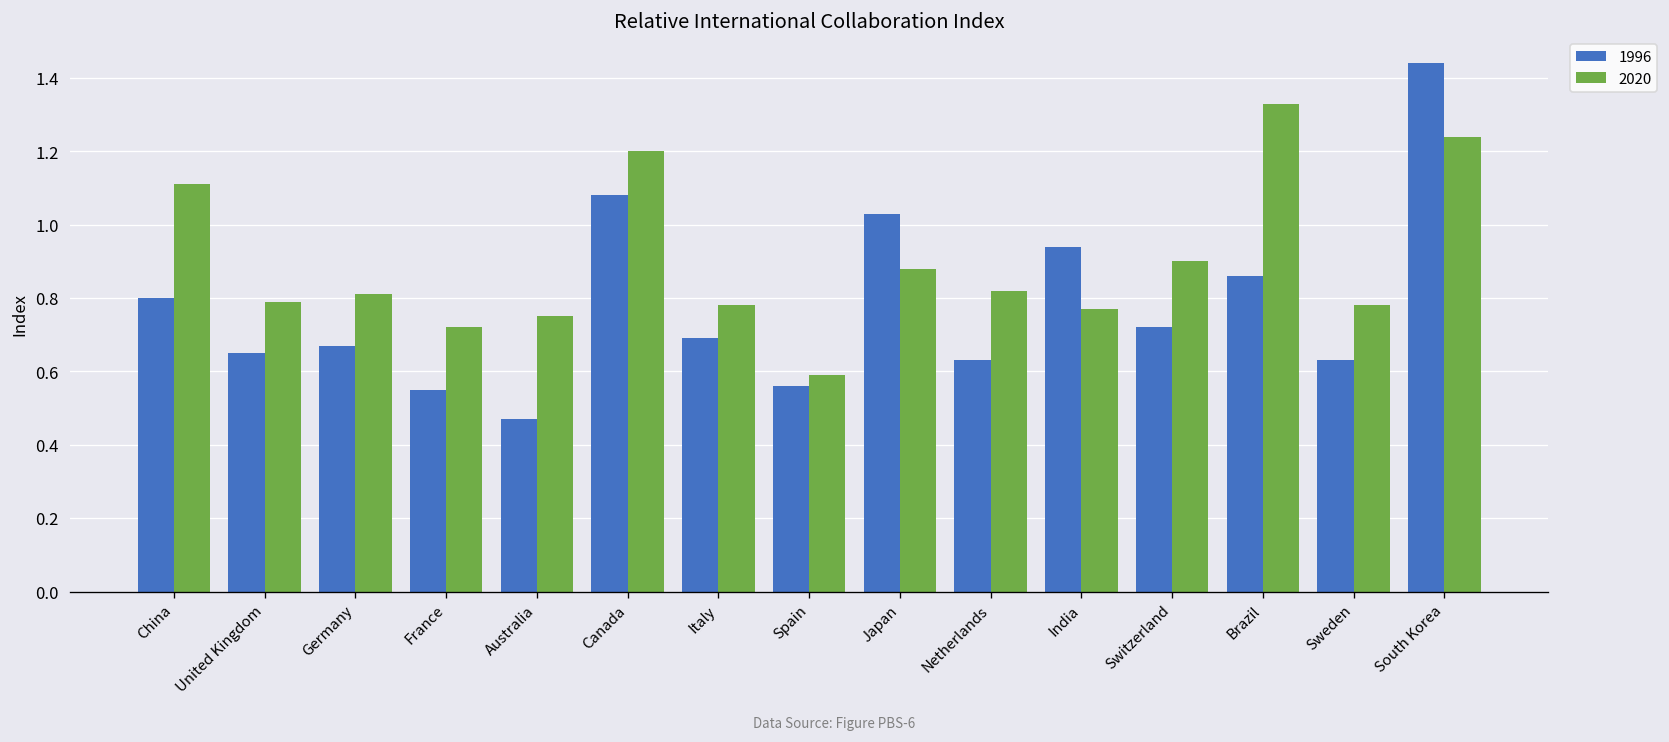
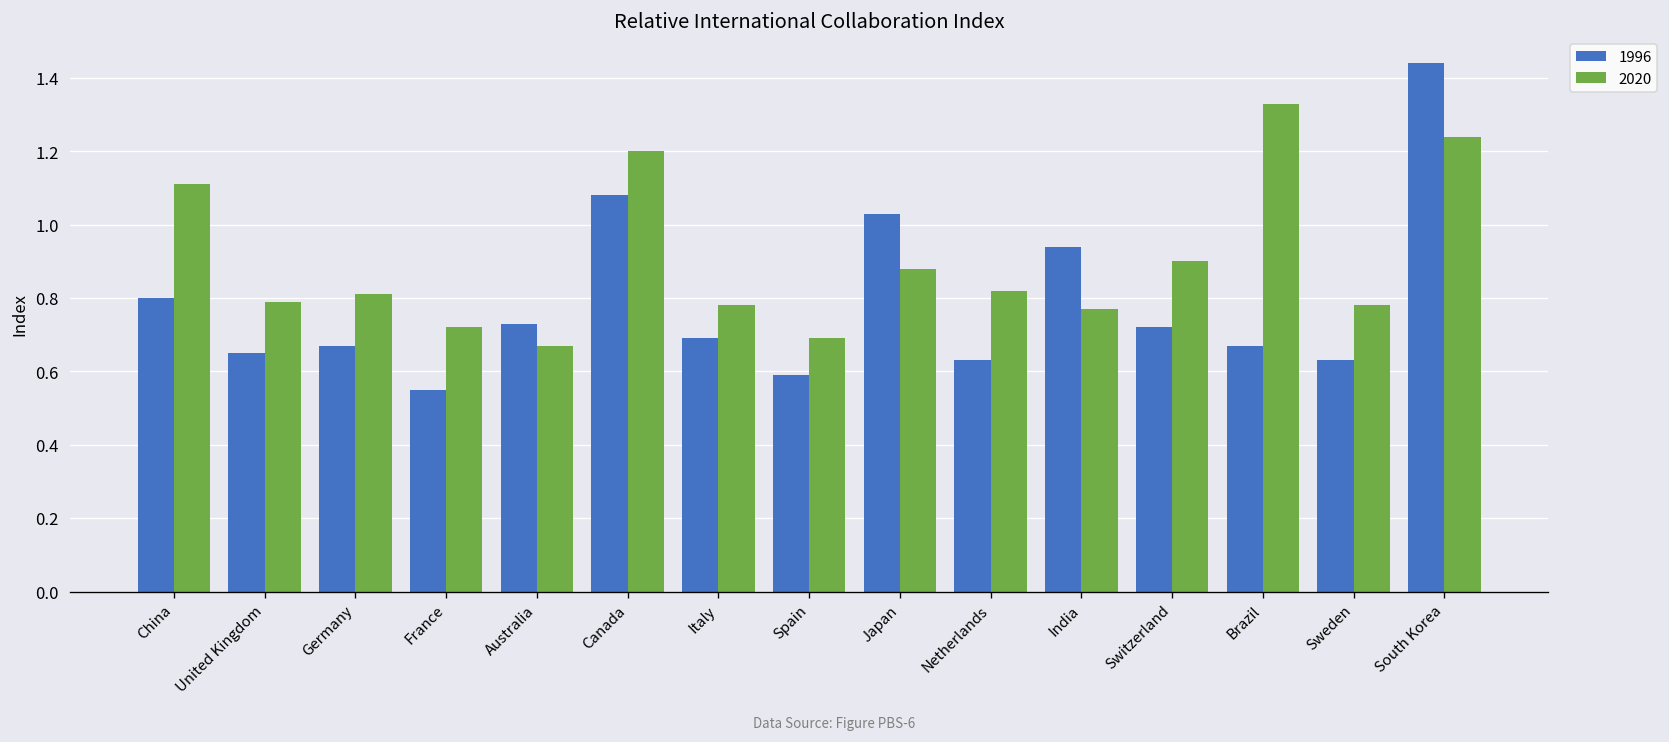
1996, Australia: 0.47 -> 0.73
2020, Australia: 0.75 -> 0.67
1996, Spain: 0.56 -> 0.59
2020, Spain: 0.59 -> 0.69
1996, Brazil: 0.86 -> 0.67
